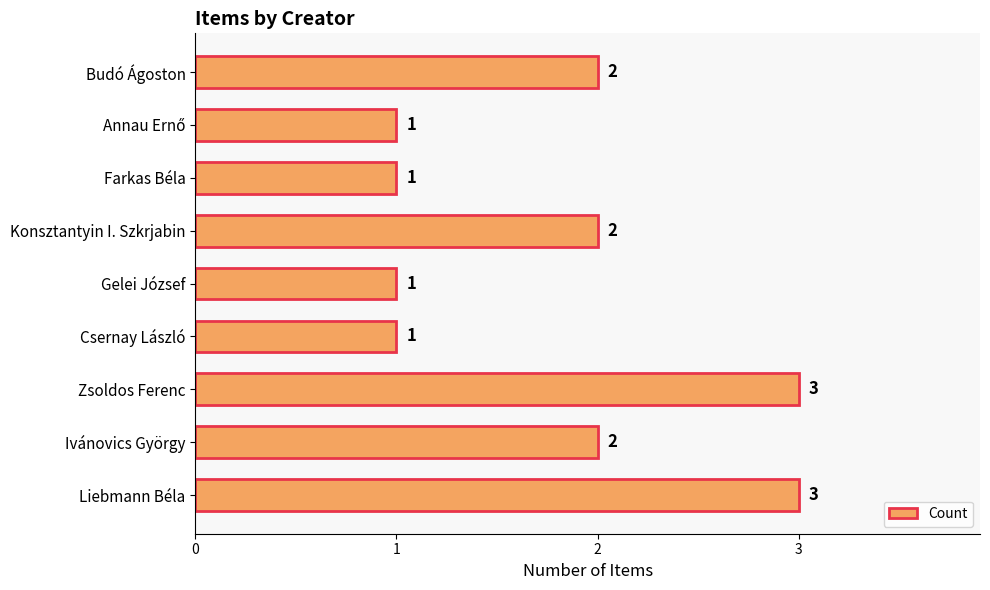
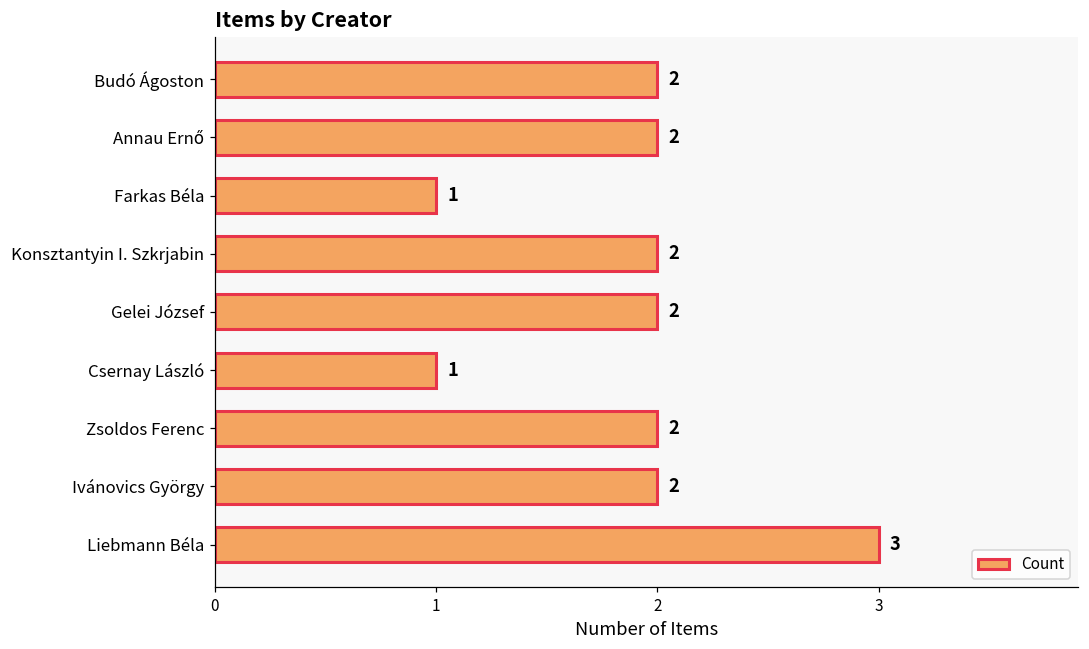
Annau Ernő: 1 -> 2
Gelei József: 1 -> 2
Zsoldos Ferenc: 3 -> 2
